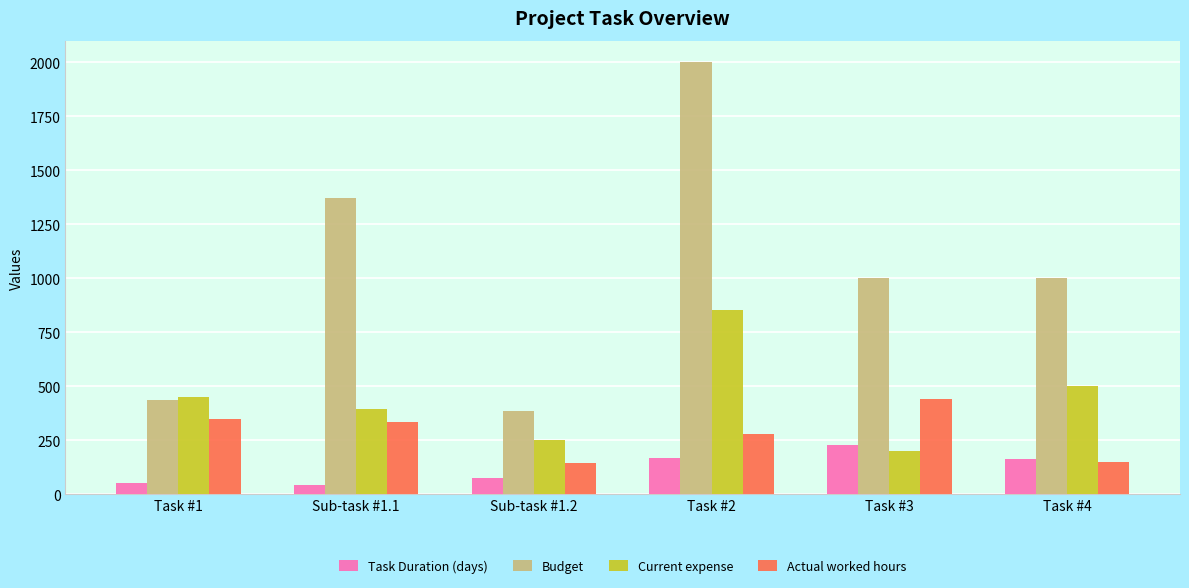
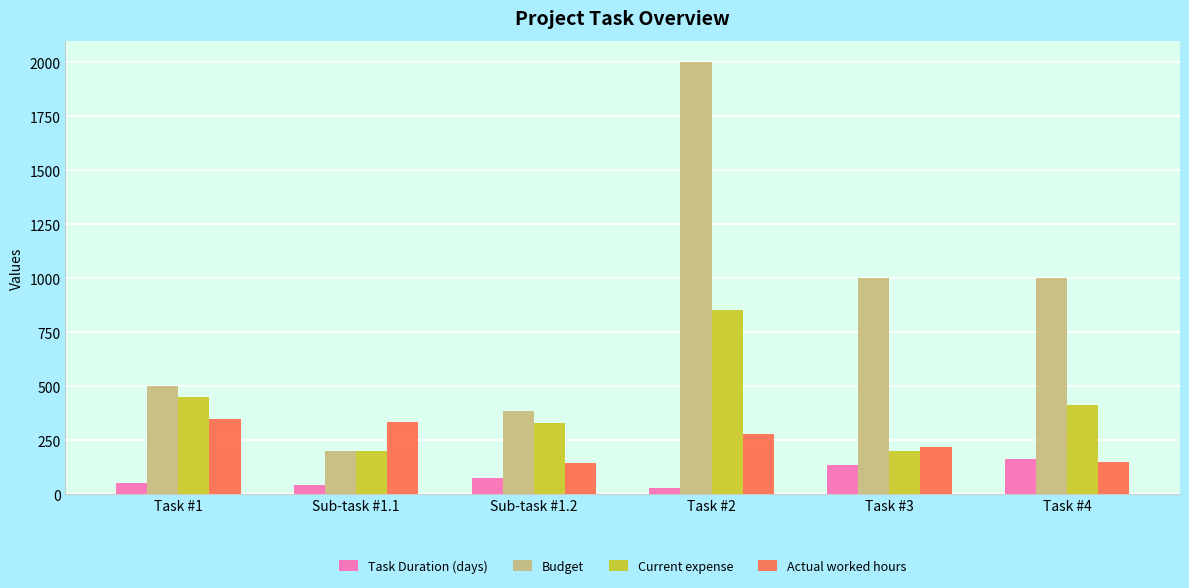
Budget, Task #1: 440 -> 500
Budget, Sub-task #1.1: 1370 -> 200
Current expense, Sub-task #1.1: 390 -> 200
Current expense, Sub-task #1.2: 250 -> 330
Task Duration (days), Task #2: 170 -> 30
Task Duration (days), Task #3: 230 -> 140
Actual worked hours, Task #3: 440 -> 220
Current expense, Task #4: 500 -> 410
